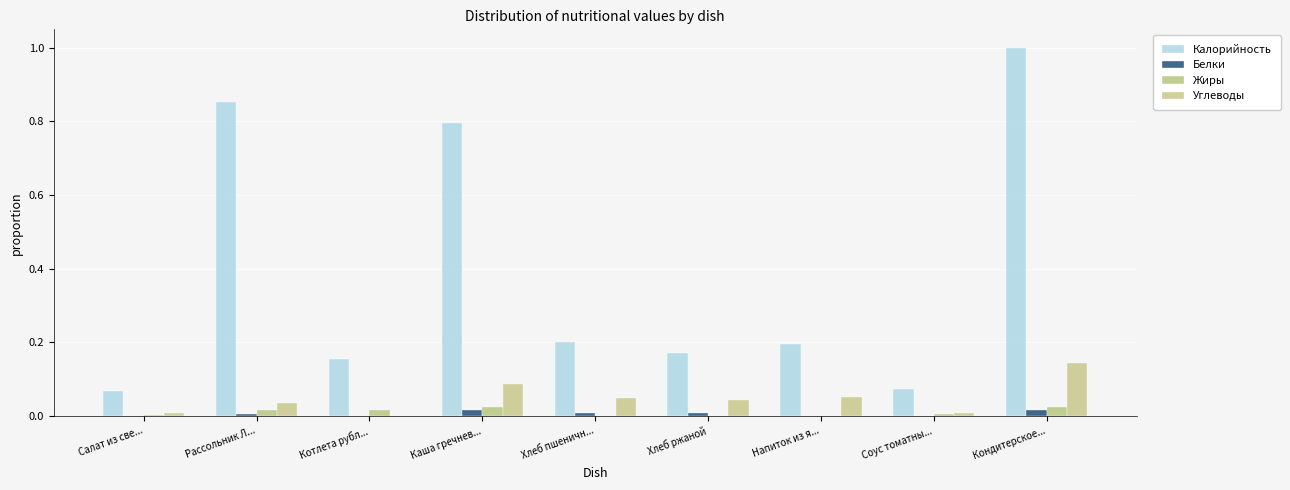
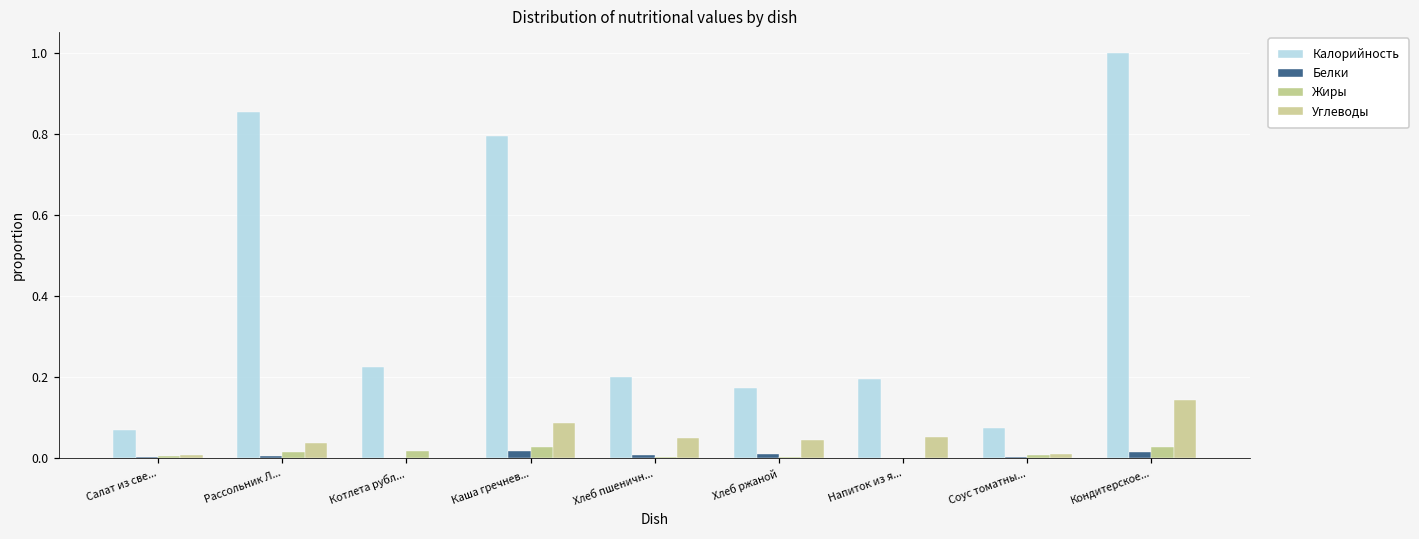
Калорийность, Котлета рубл...: 0.15 -> 0.22
